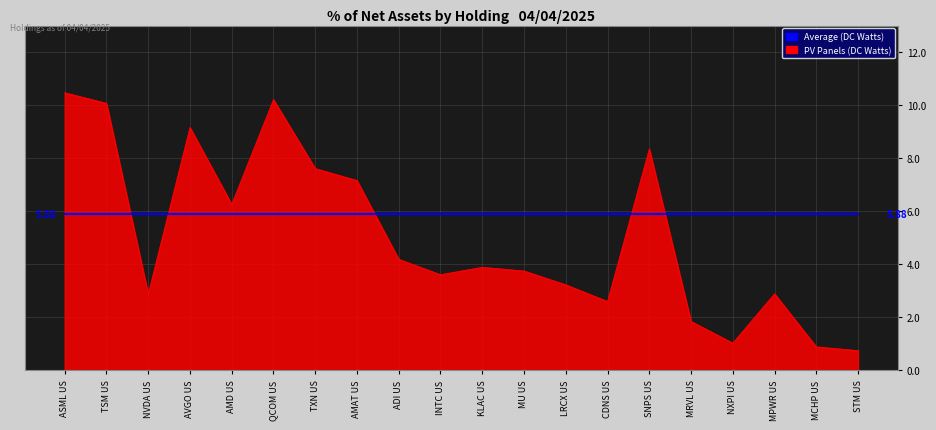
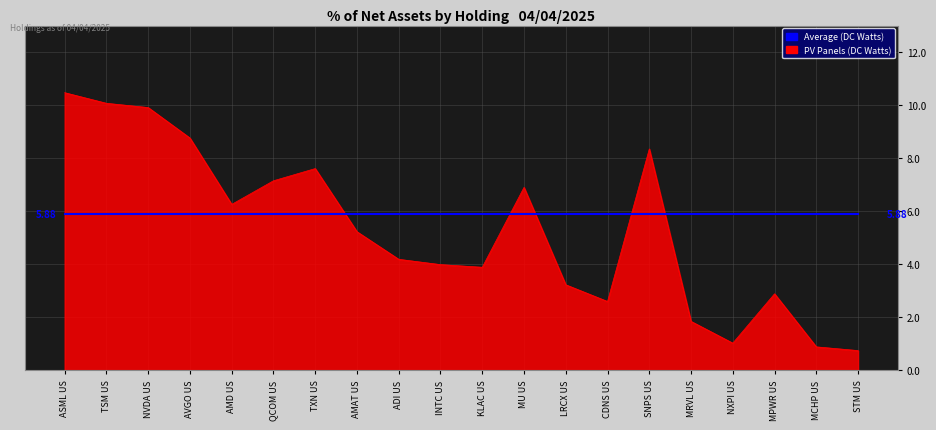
PV Panels (DC Watts), NVDA US: 2.9 -> 9.9
PV Panels (DC Watts), AVGO US: 9.2 -> 8.8
PV Panels (DC Watts), QCOM US: 10.2 -> 7.2
PV Panels (DC Watts), AMAT US: 7.2 -> 5.2
PV Panels (DC Watts), INTC US: 3.6 -> 4.0
PV Panels (DC Watts), MU US: 3.8 -> 6.9
